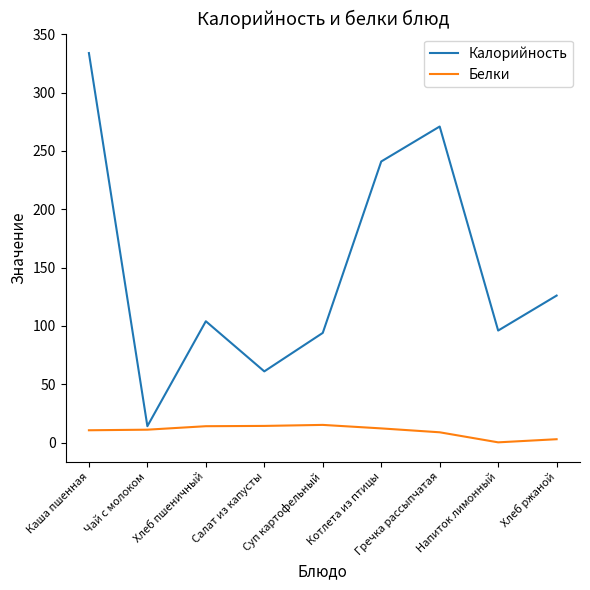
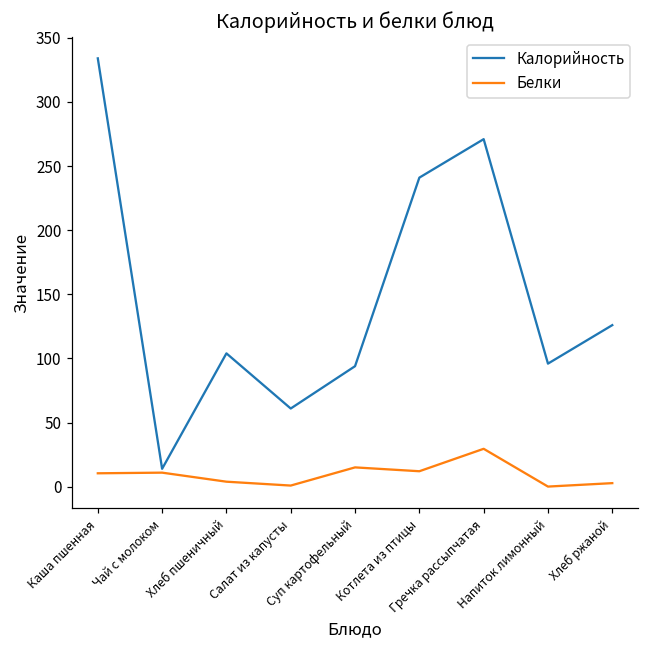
Белки, Хлеб пшеничный: 14 -> 4
Белки, Салат из капусты: 14 -> 1
Белки, Гречка рассыпчатая: 9 -> 30
